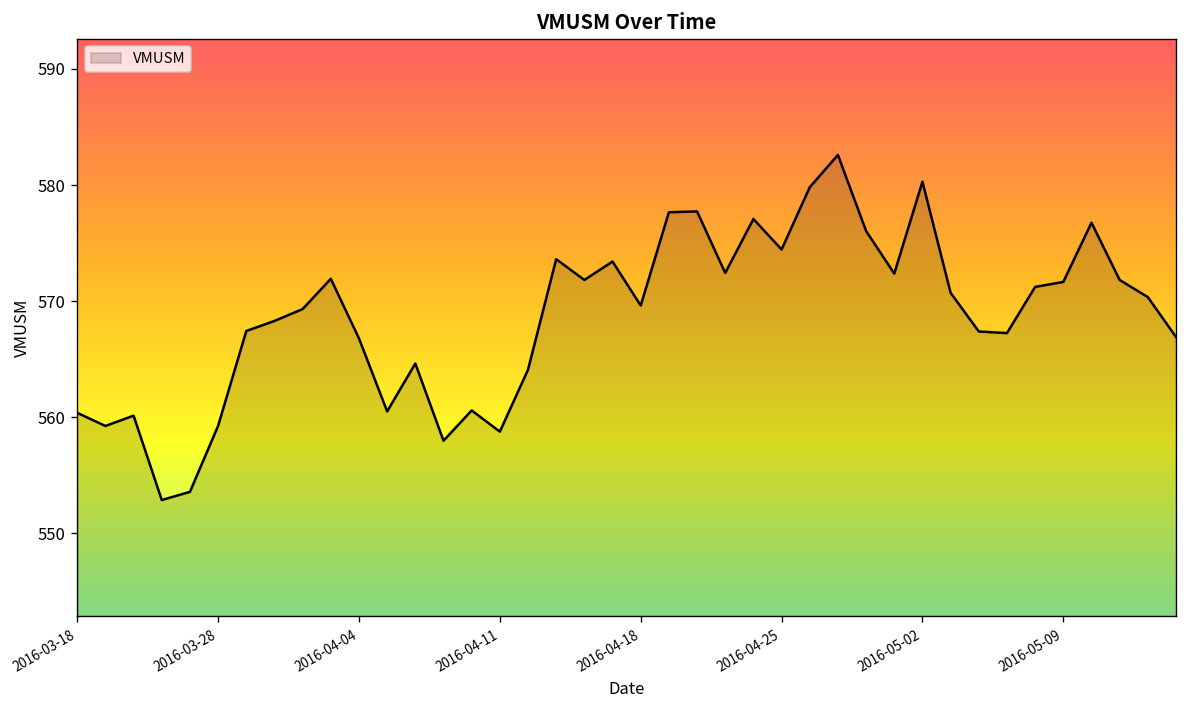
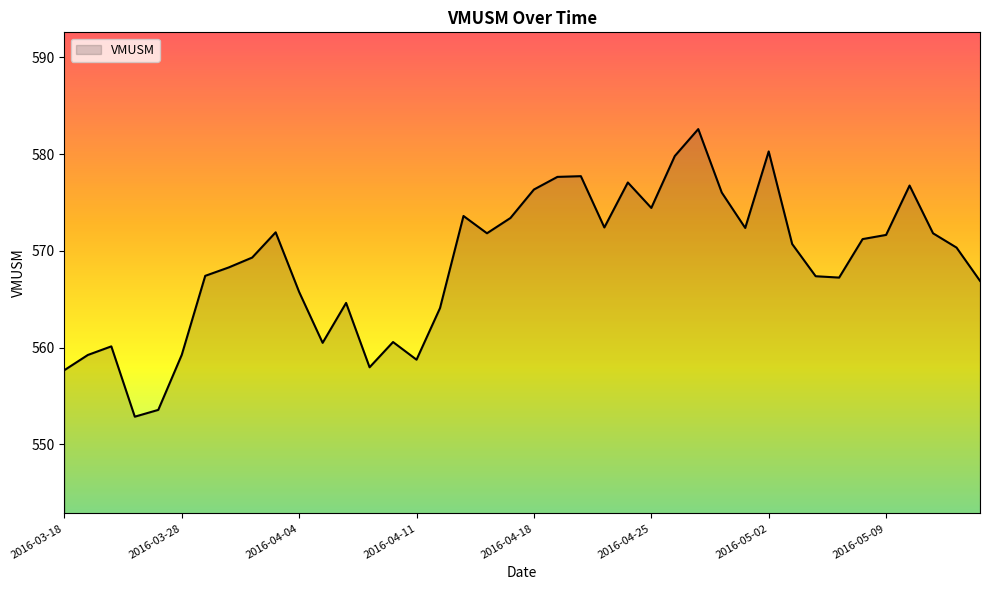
2016-03-18: 560 -> 558
2016-04-04: 567 -> 566
2016-04-18: 570 -> 576
